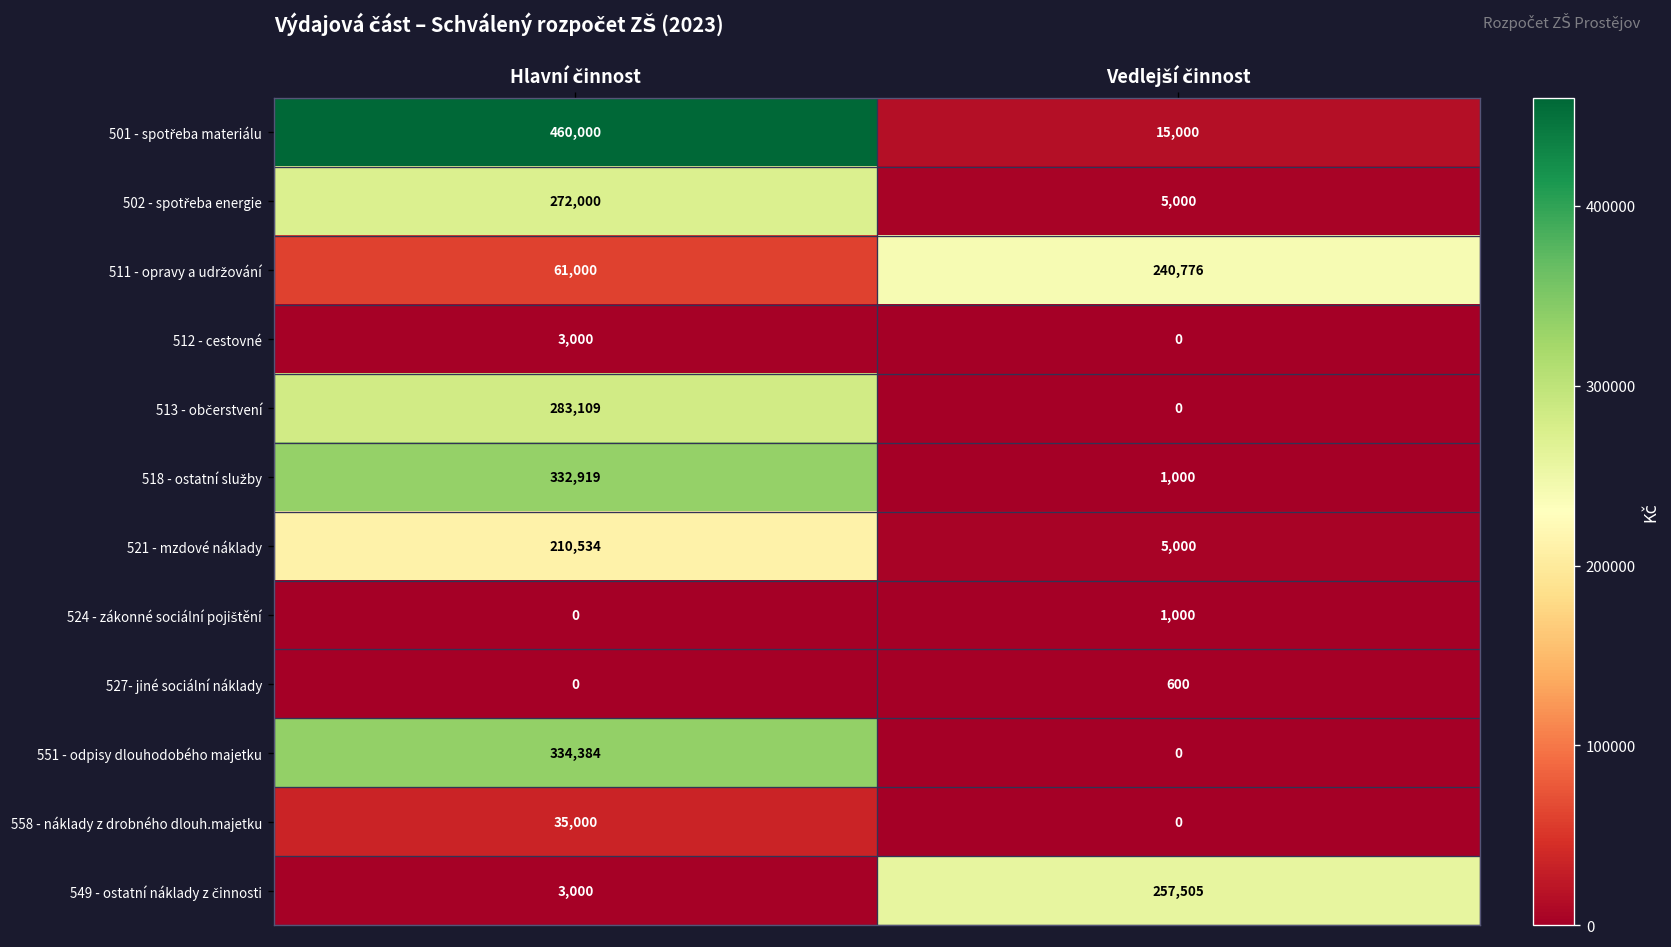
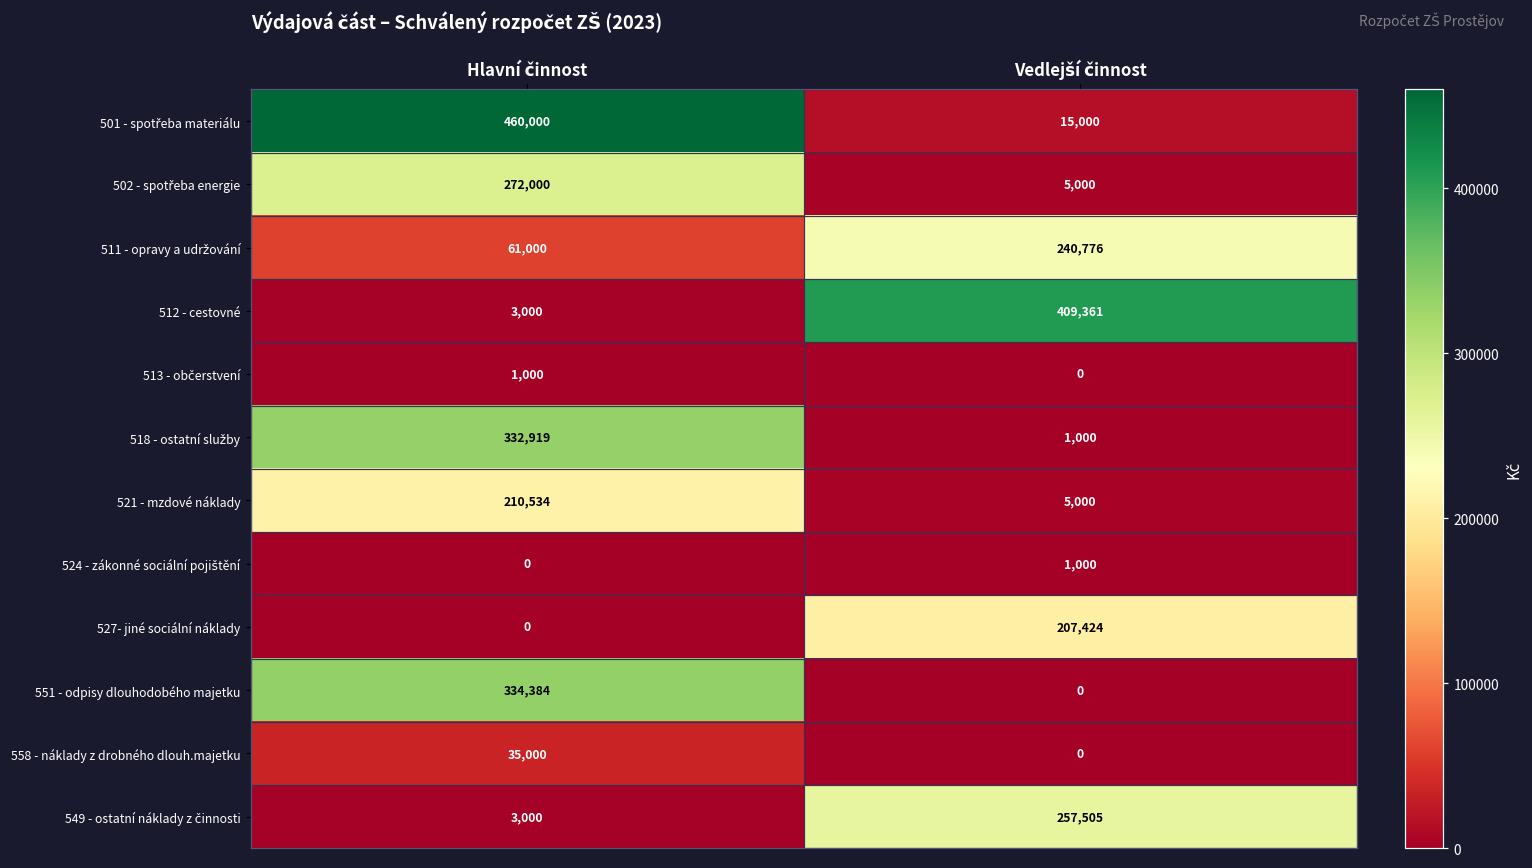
512 - cestovné, Vedlejší činnost: 0 -> 409,361
513 - občerstvení, Hlavní činnost: 283,109 -> 1,000
527- jiné sociální náklady, Vedlejší činnost: 600 -> 207,424
